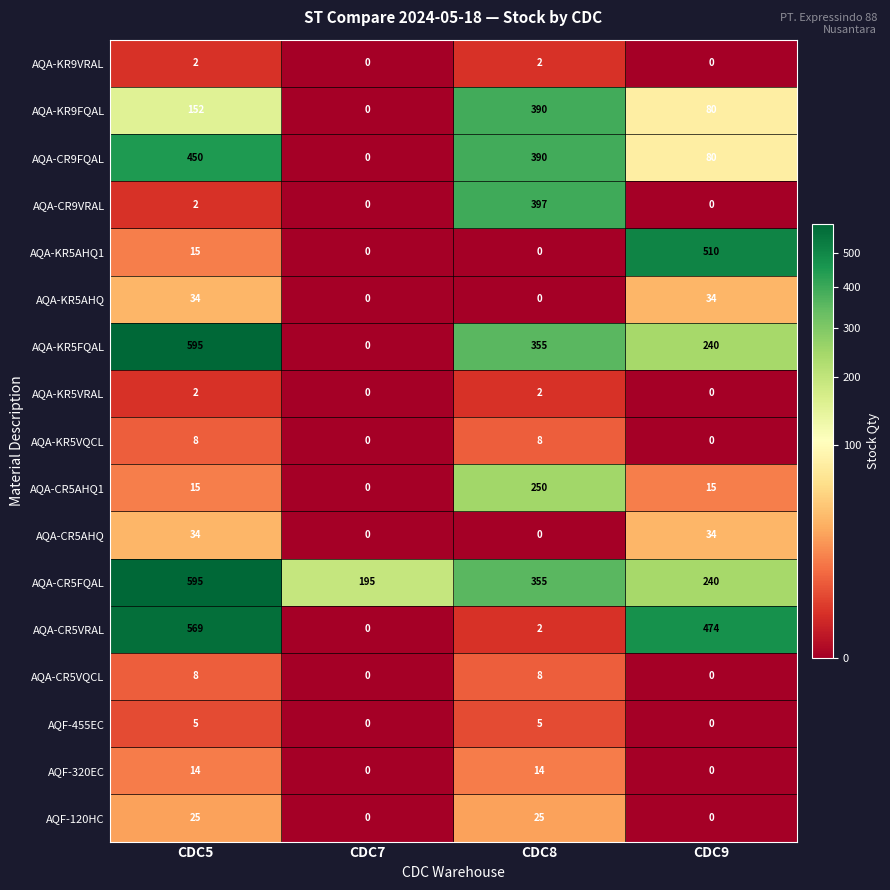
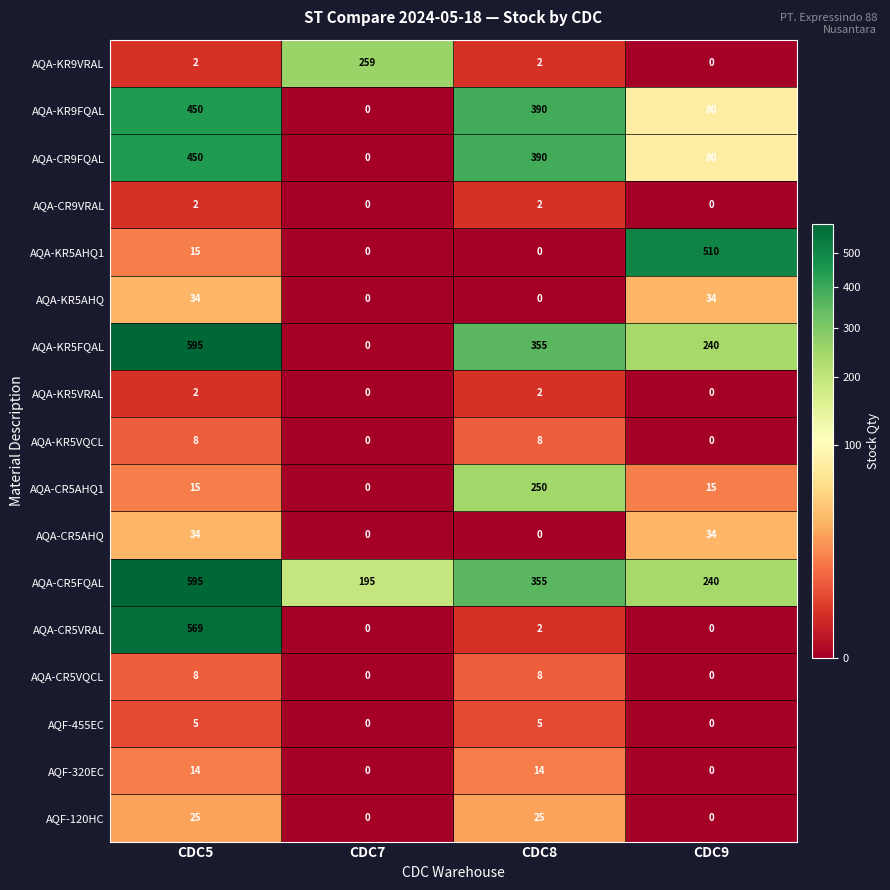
AQA-KR9VRAL, CDC7: 0 -> 259
AQA-KR9FQAL, CDC5: 152 -> 450
AQA-CR9VRAL, CDC8: 397 -> 2
AQA-CR5VRAL, CDC9: 474 -> 0
